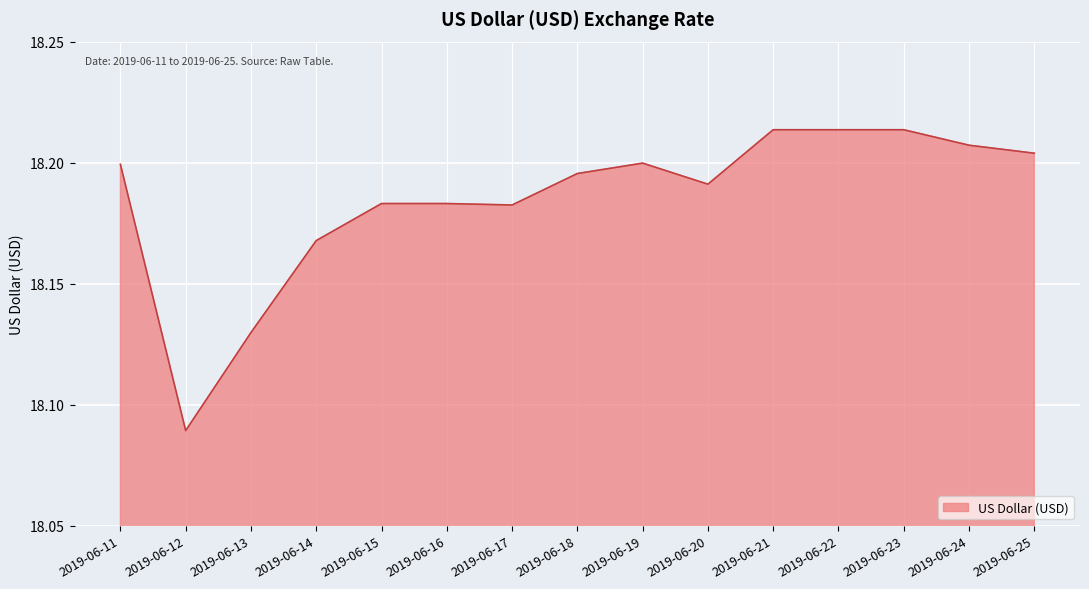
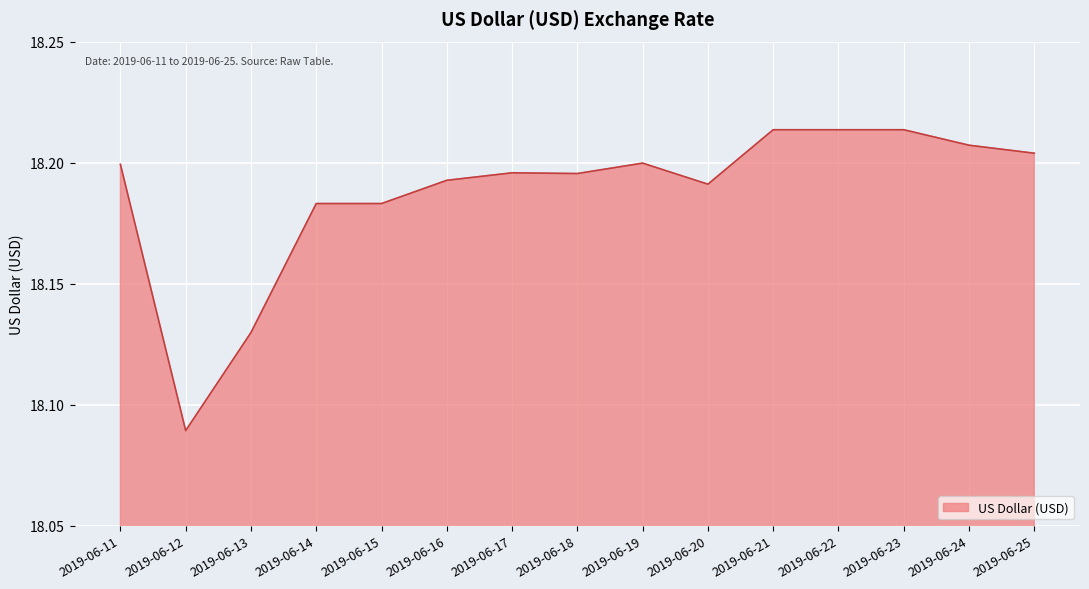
2019-06-14: 18.168 -> 18.183
2019-06-16: 18.183 -> 18.193
2019-06-17: 18.183 -> 18.196
